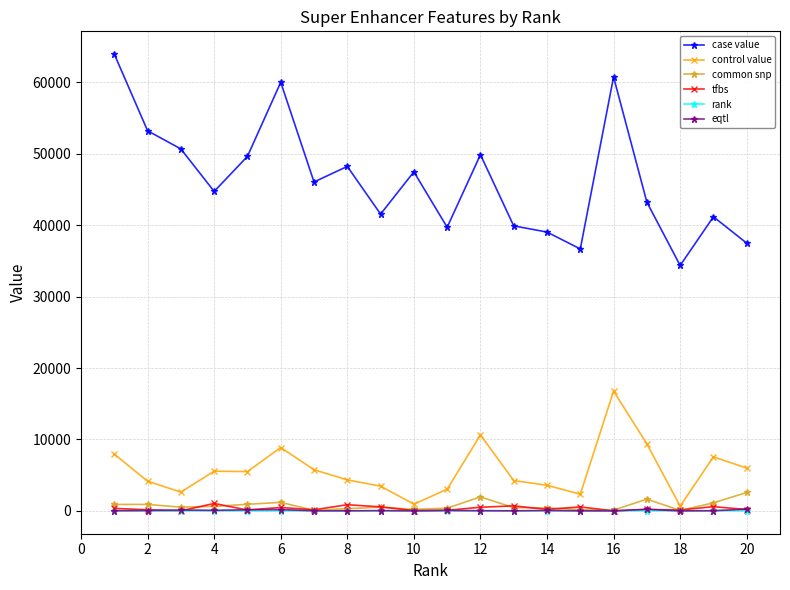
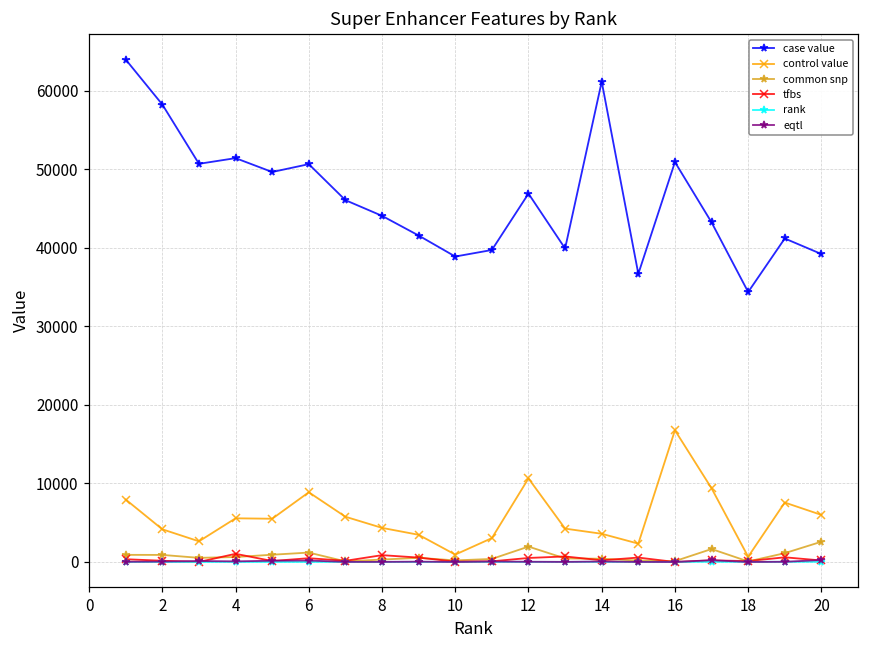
case value, 2: 53000 -> 58000
case value, 4: 45000 -> 51000
case value, 6: 60000 -> 51000
case value, 8: 48000 -> 44000
case value, 10: 47000 -> 39000
case value, 12: 50000 -> 47000
case value, 14: 39000 -> 61000
case value, 16: 61000 -> 51000
case value, 20: 37000 -> 39000
